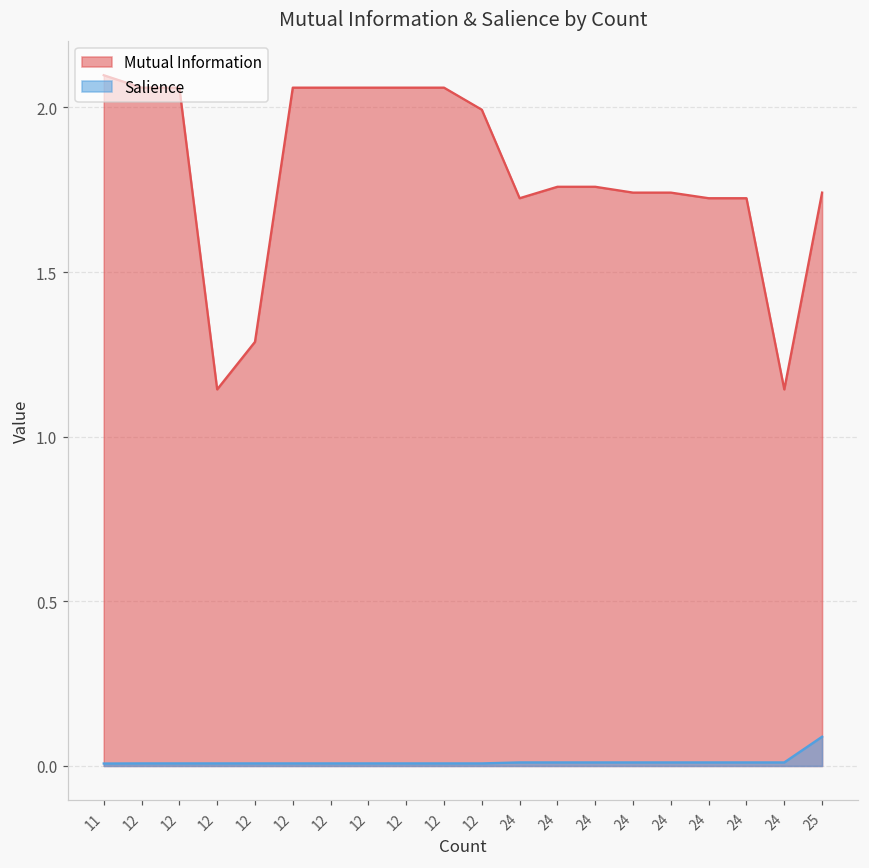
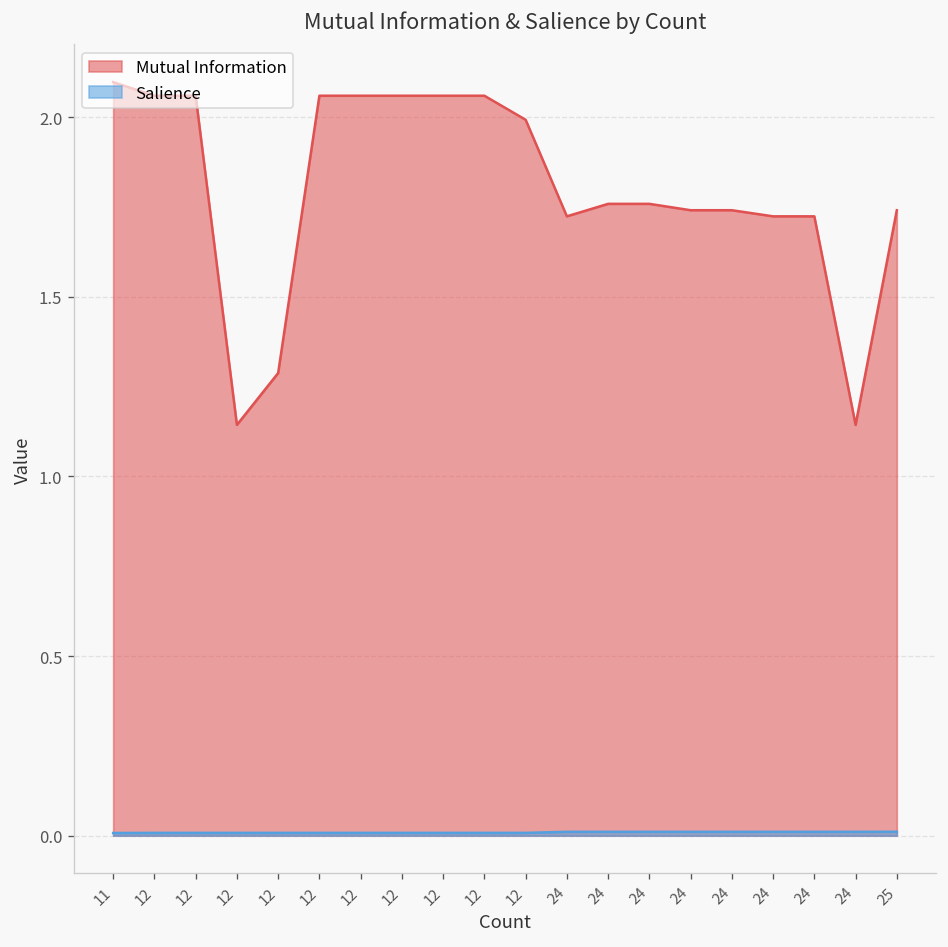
Salience, 25: 0.09 -> 0.01
